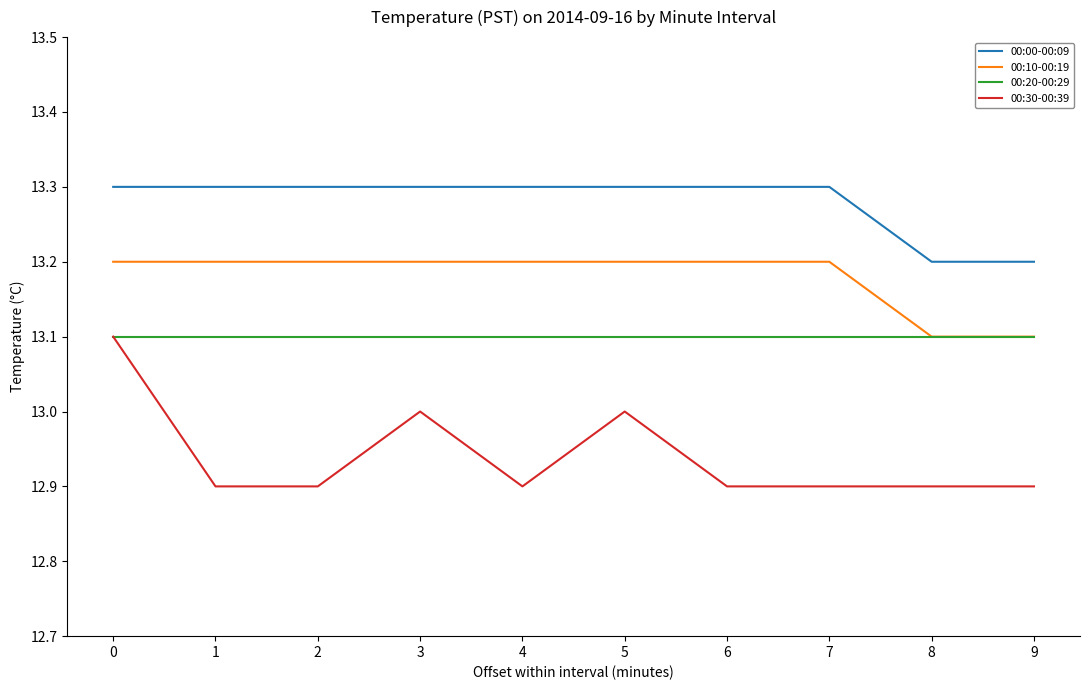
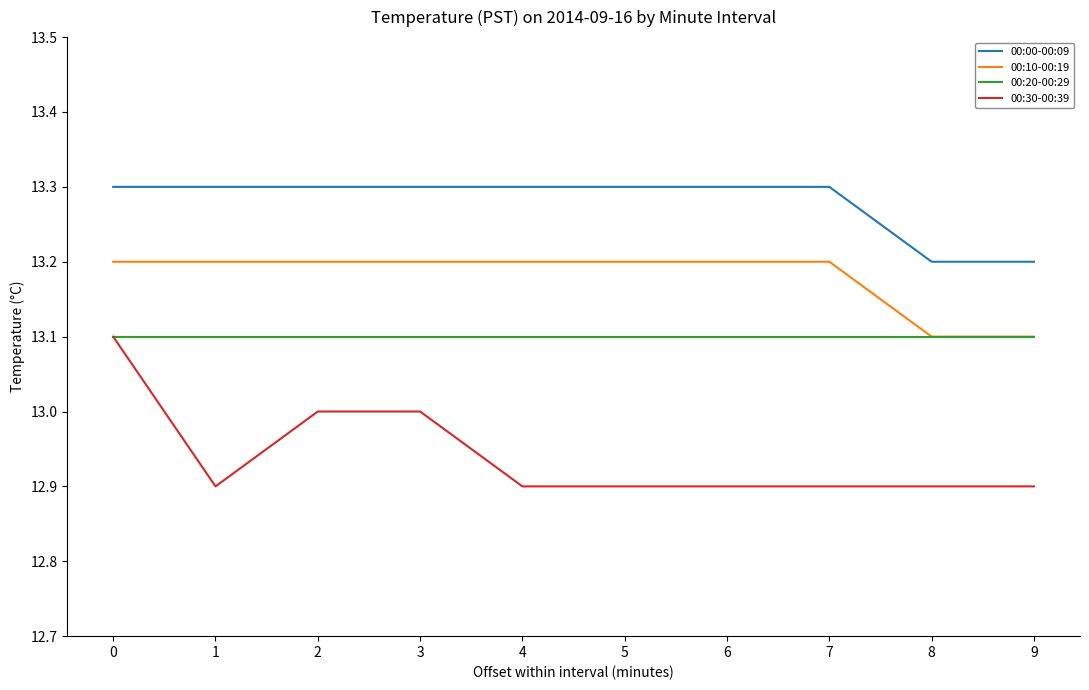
00:30-00:39, 2: 12.9 -> 13.0
00:30-00:39, 5: 13.0 -> 12.9
